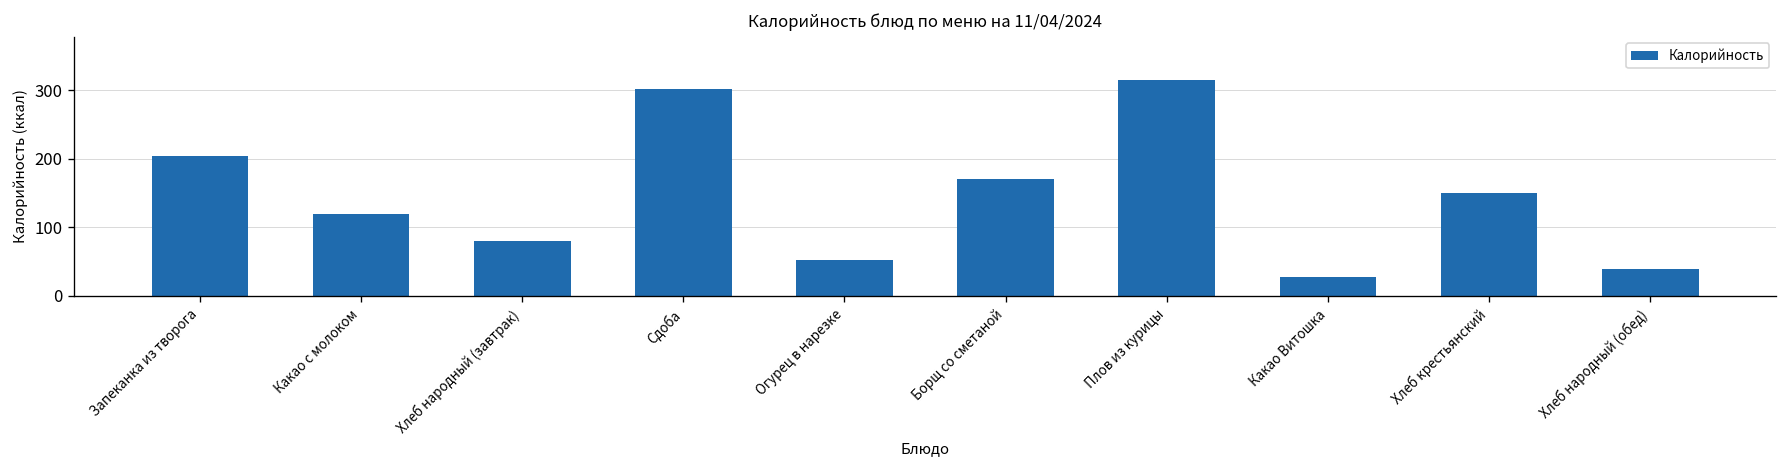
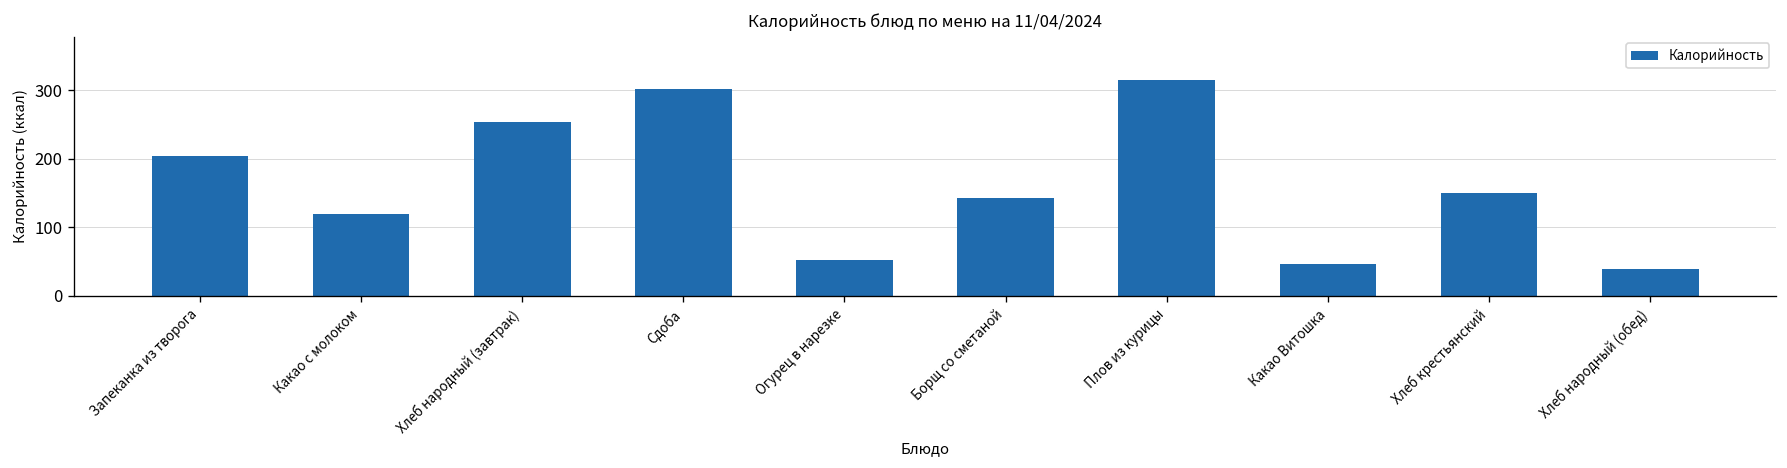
Хлеб народный (завтрак): 80 -> 250
Борщ со сметаной: 170 -> 140
Какао Витошка: 30 -> 50
